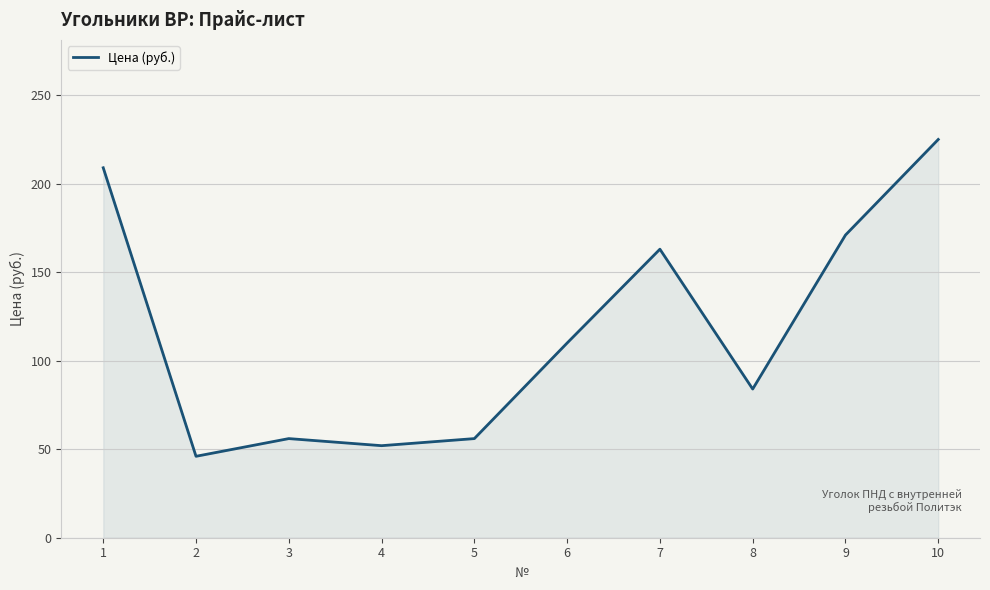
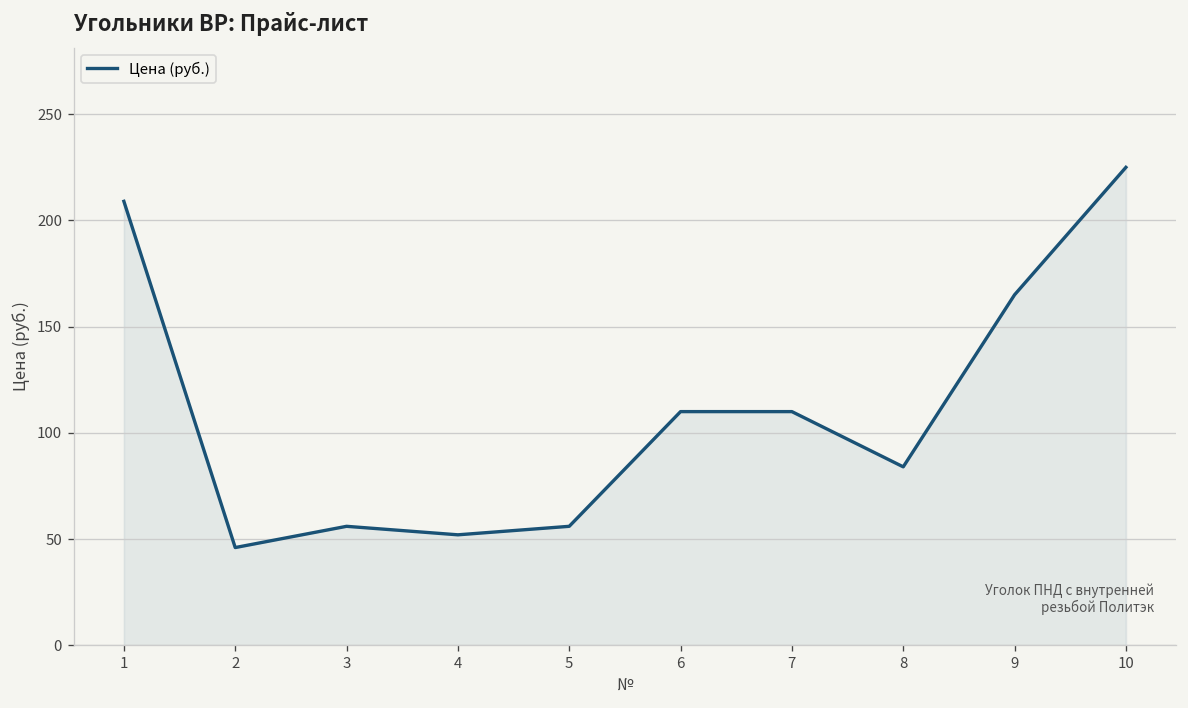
7: 163 -> 110
9: 171 -> 165
